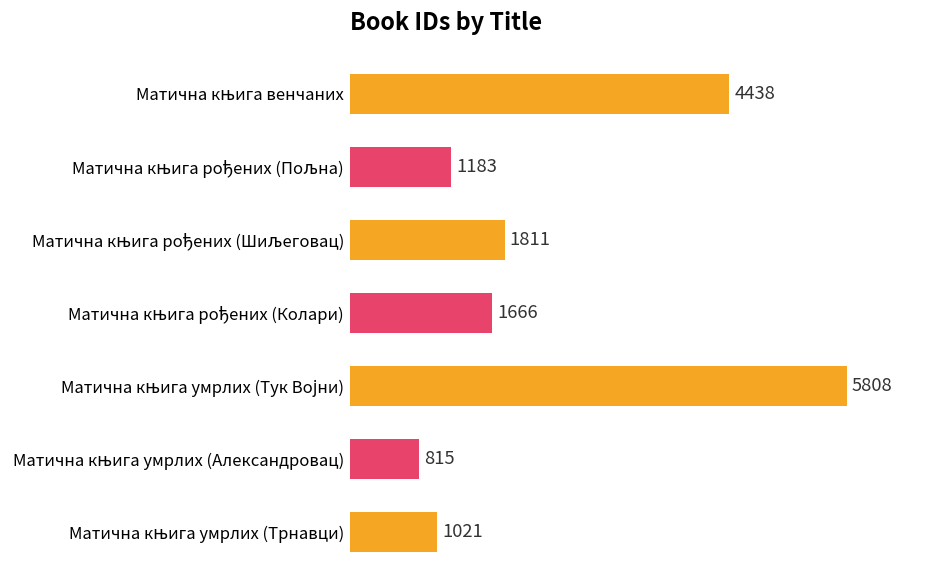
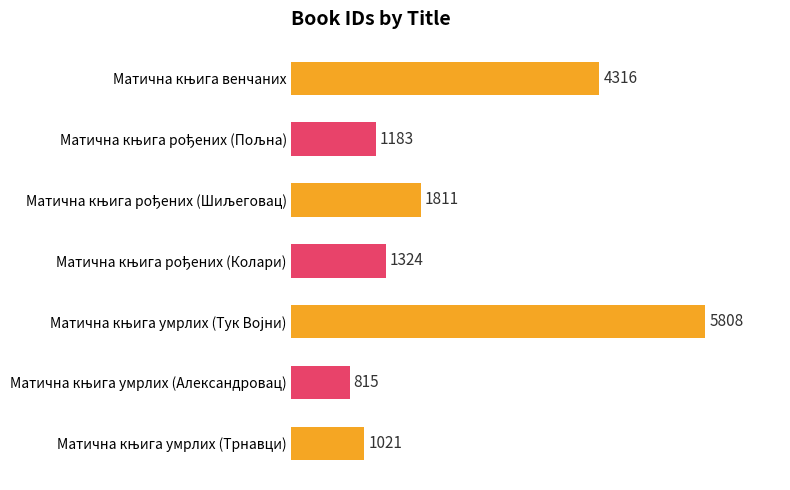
Матична књига венчаних: 4438 -> 4316
Матична књига рођених (Колари): 1666 -> 1324
